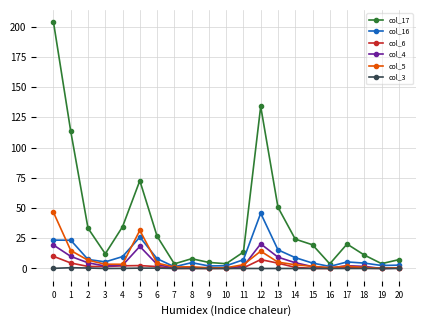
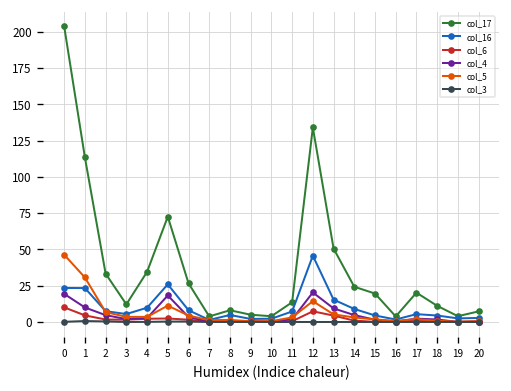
col_5, 1: 15 -> 31
col_5, 5: 32 -> 11
